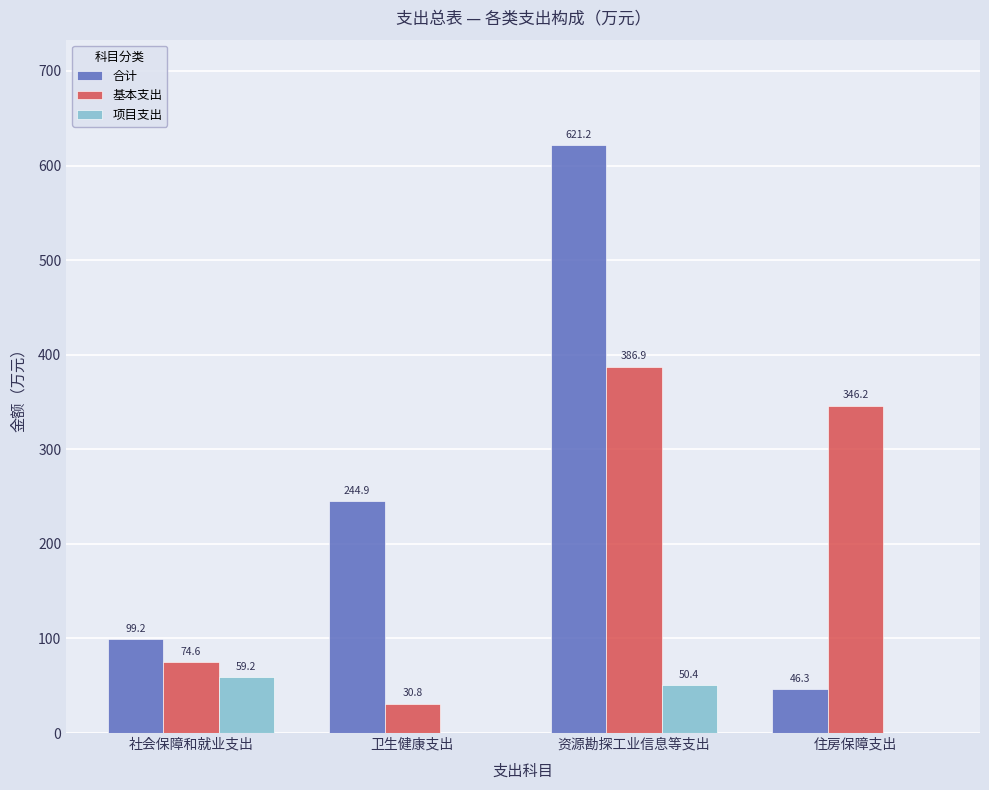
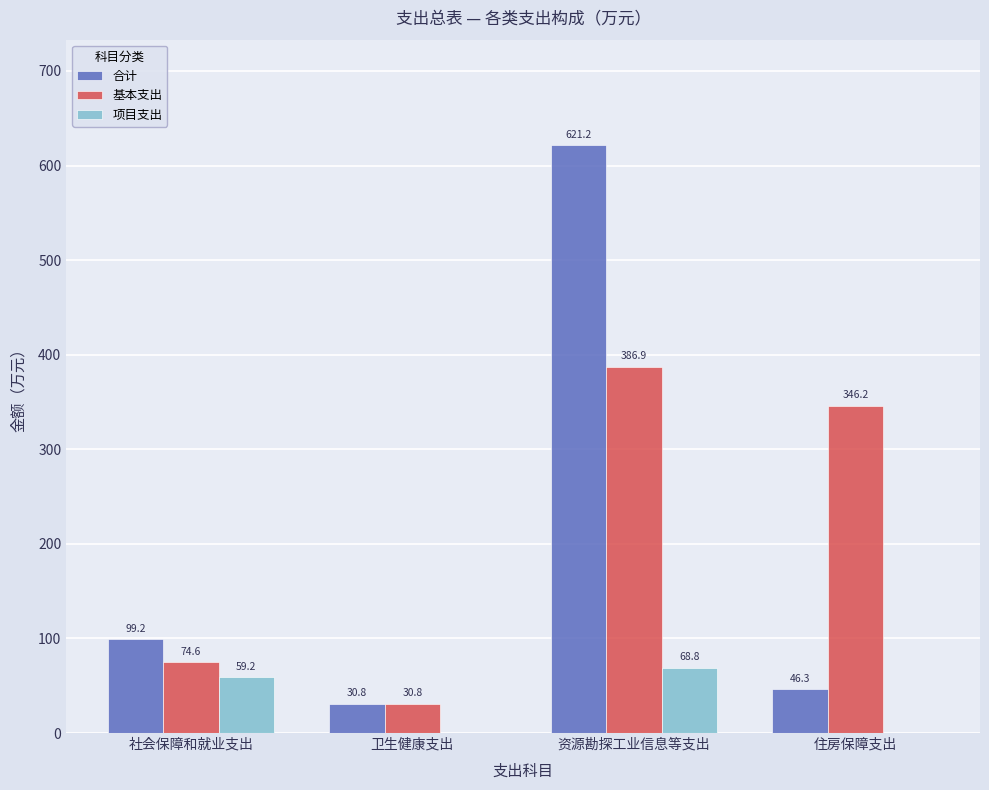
合计, 卫生健康支出: 244.9 -> 30.8
项目支出, 资源勘探工业信息等支出: 50.4 -> 68.8
